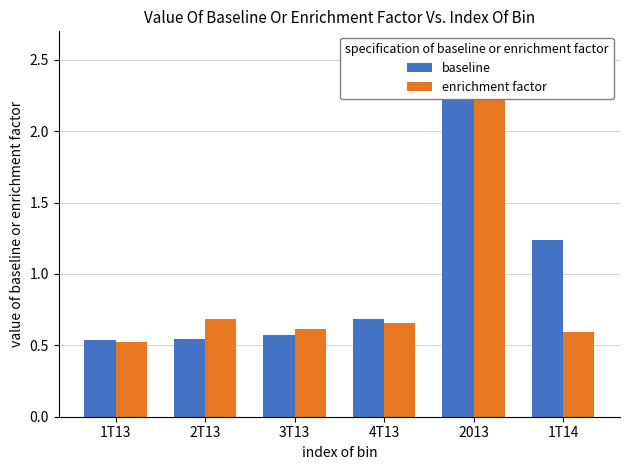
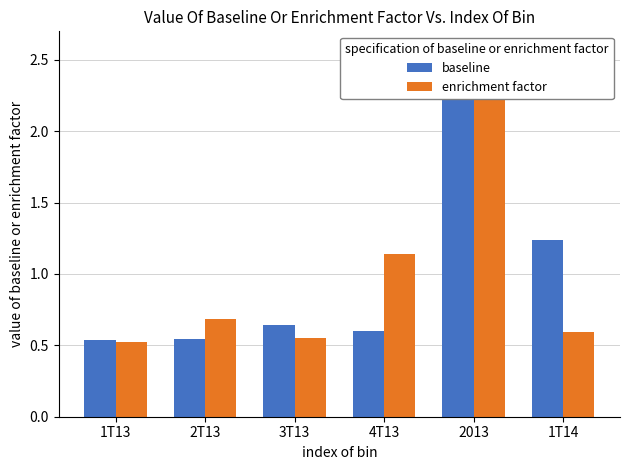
baseline, 3T13: 0.57 -> 0.65
enrichment factor, 3T13: 0.62 -> 0.55
baseline, 4T13: 0.69 -> 0.60
enrichment factor, 4T13: 0.65 -> 1.14
